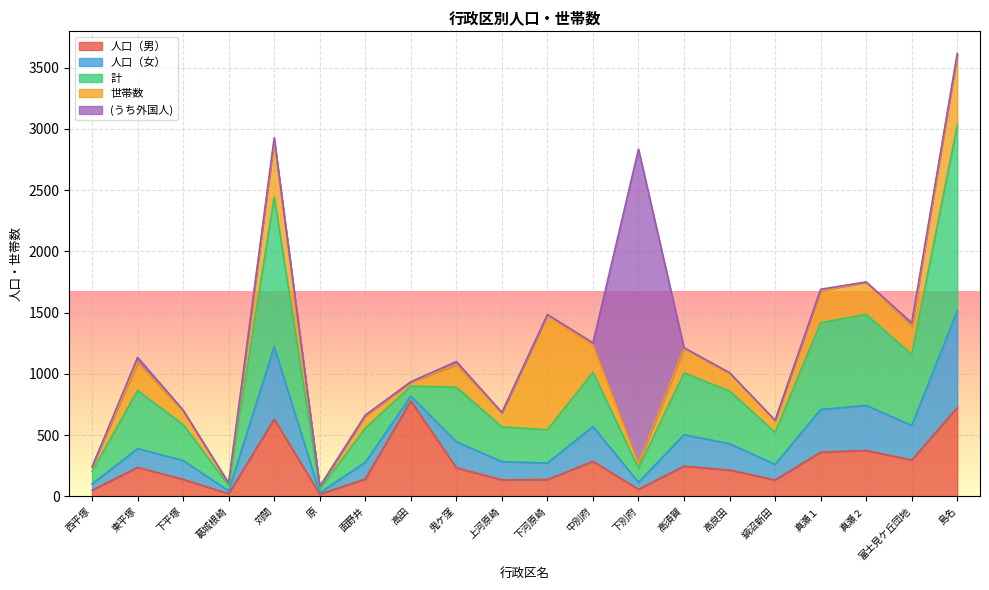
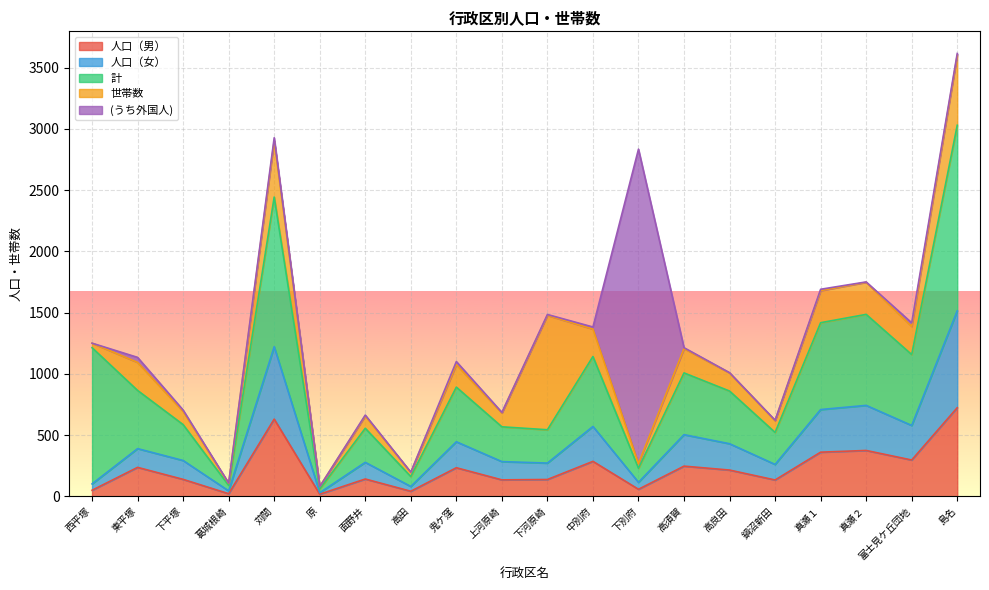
計, 西平塚: 100 -> 1110
人口（男）, 高田: 780 -> 40
計, 中別府: 440 -> 570
